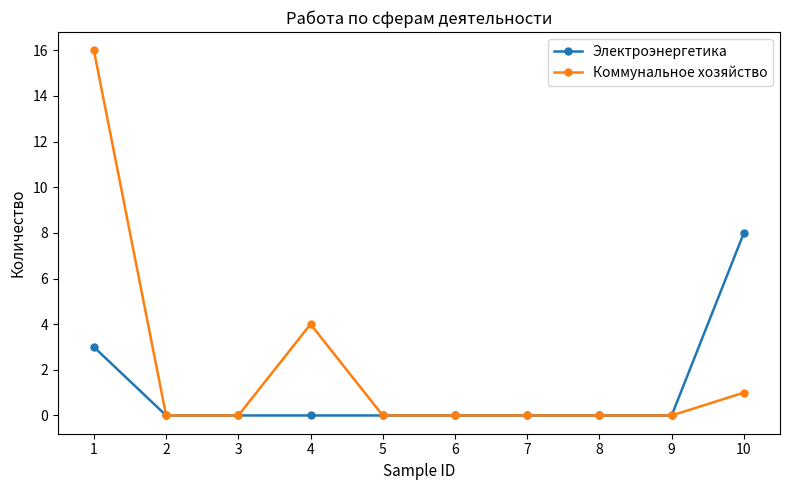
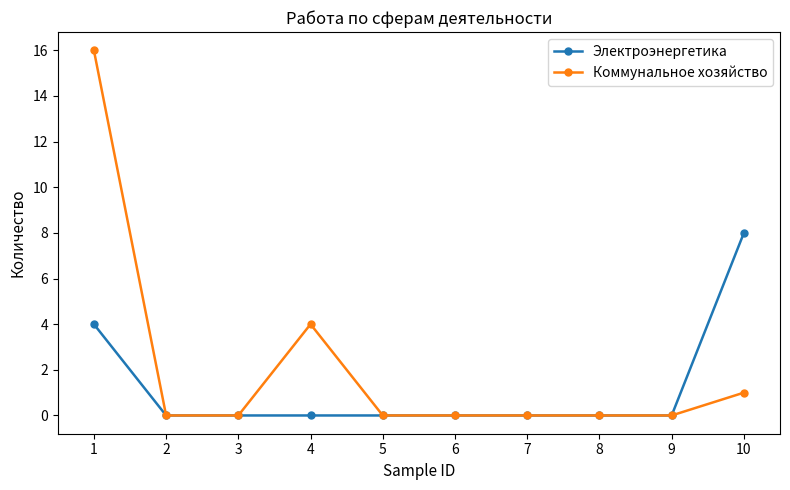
Электроэнергетика, 1: 3 -> 4
